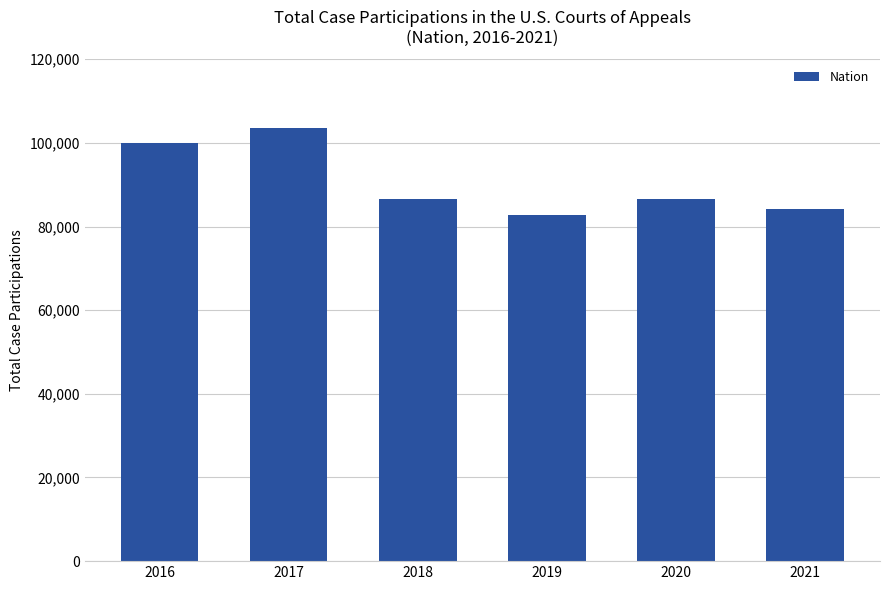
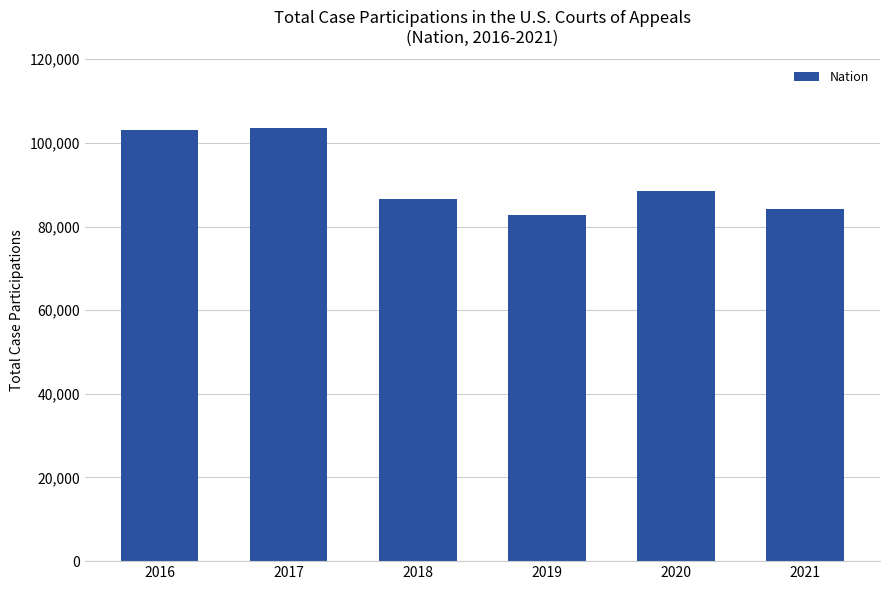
2016: 100,000 -> 103,000
2020: 86,000 -> 89,000
